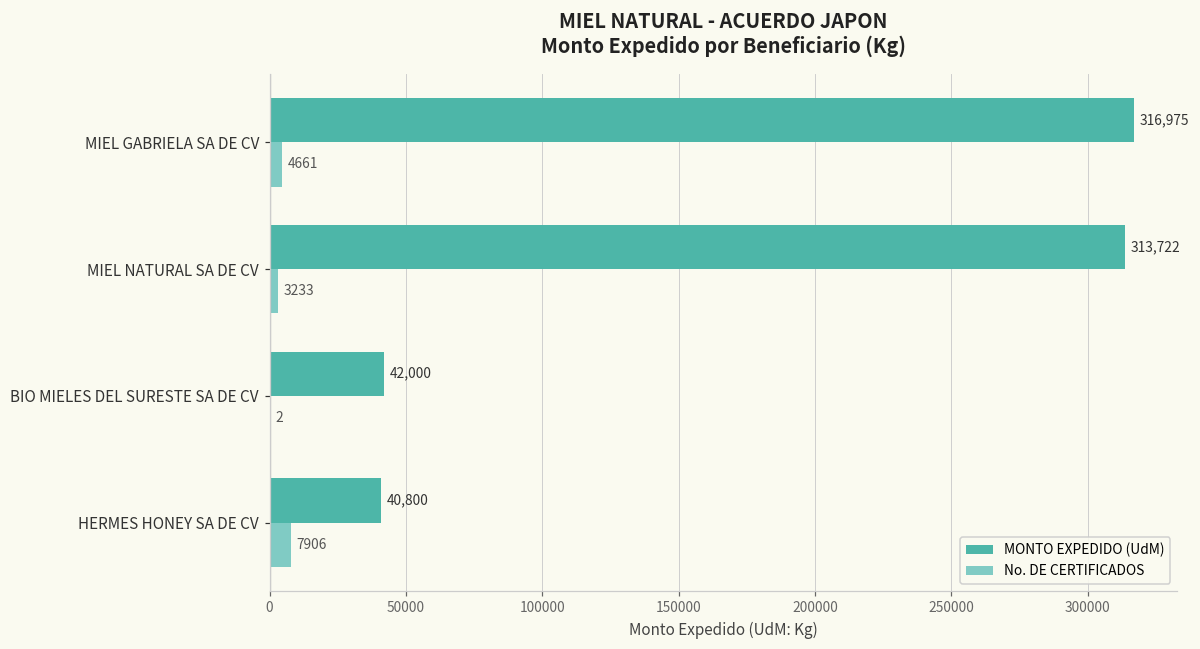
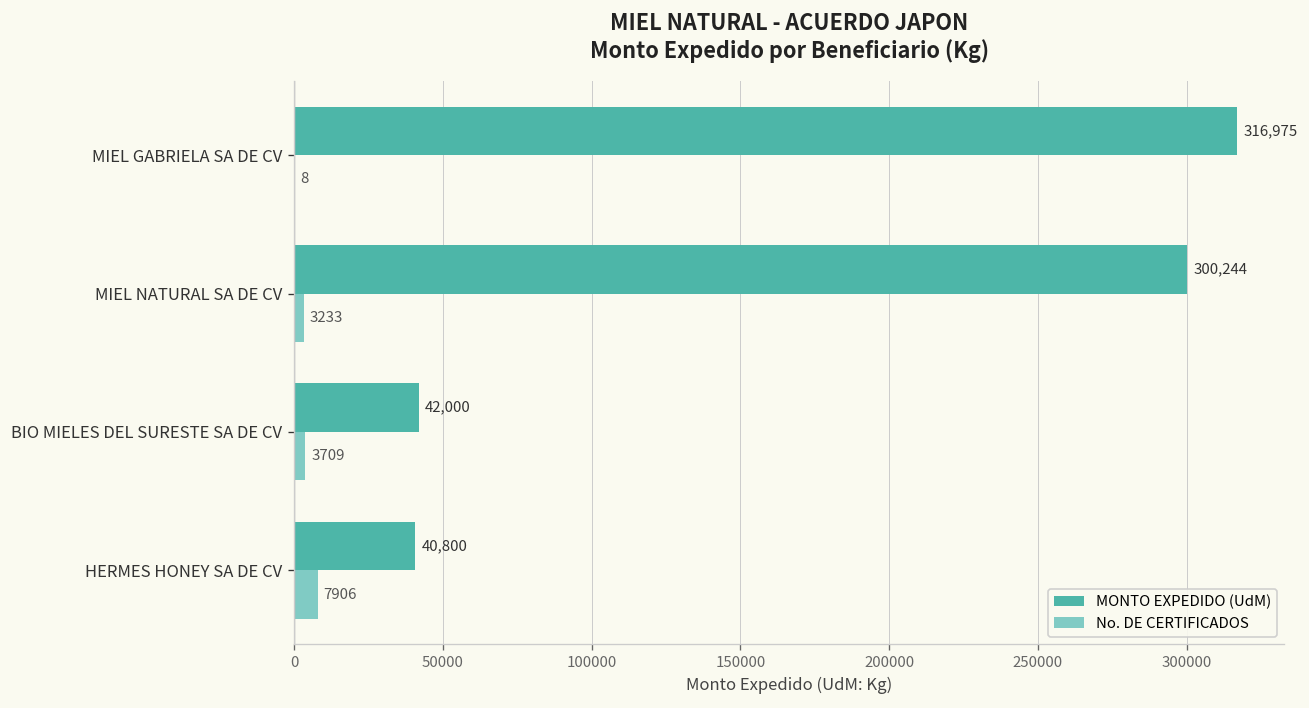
No. DE CERTIFICADOS, MIEL GABRIELA SA DE CV: 4661 -> 8
MONTO EXPEDIDO (UdM), MIEL NATURAL SA DE CV: 313,722 -> 300,244
No. DE CERTIFICADOS, BIO MIELES DEL SURESTE SA DE CV: 2 -> 3709
